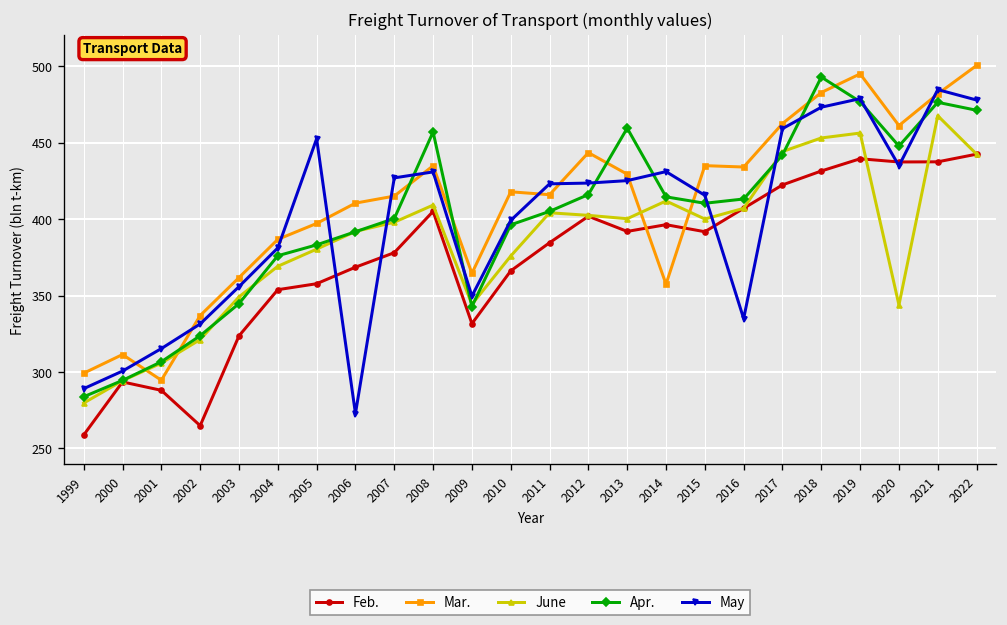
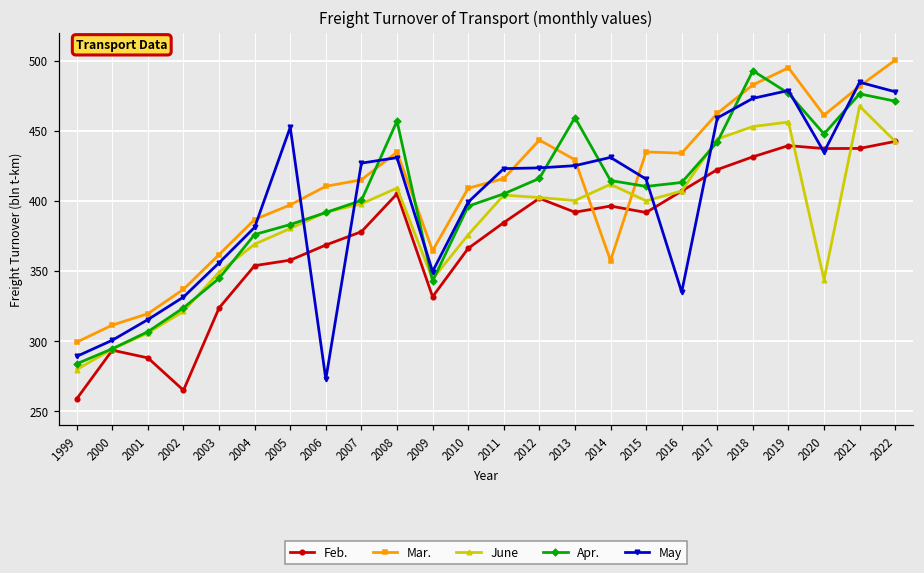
Mar., 2001: 295 -> 320
Mar., 2010: 418 -> 409
